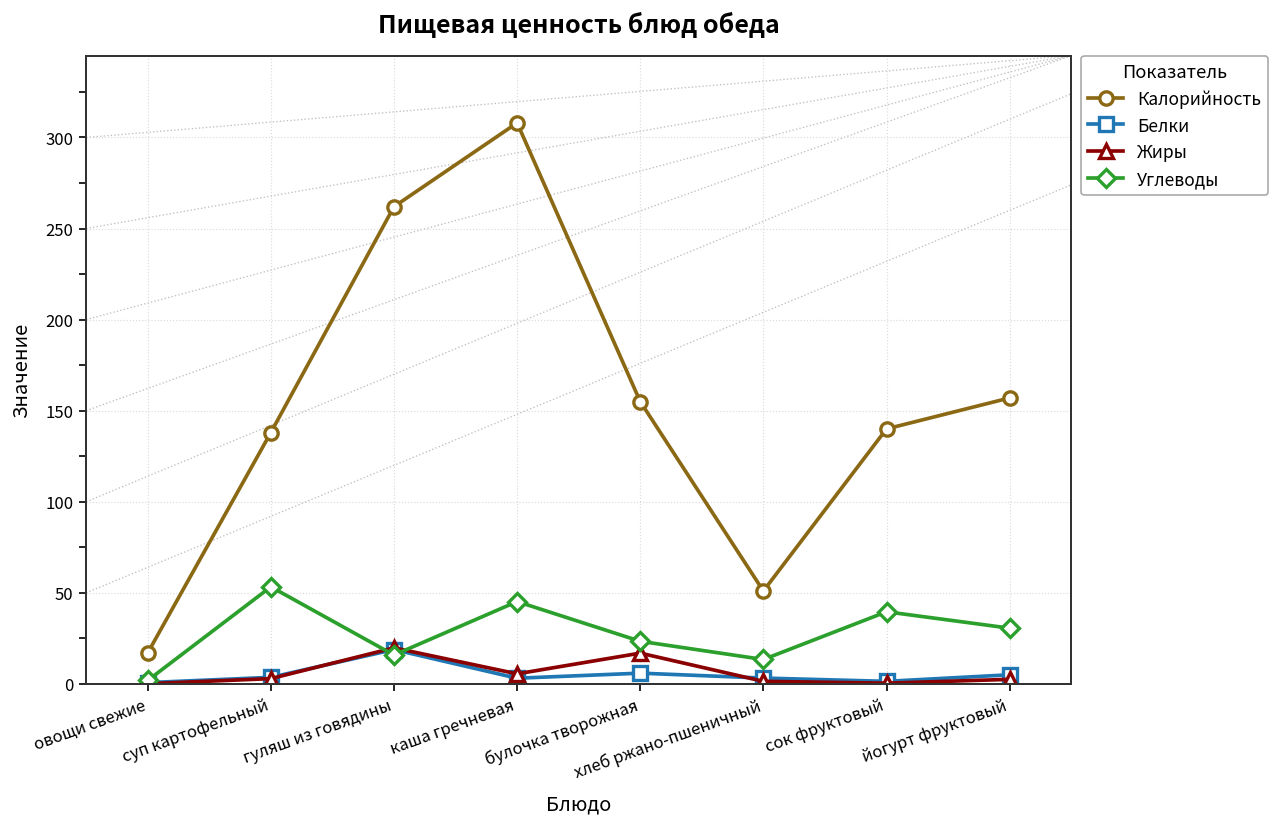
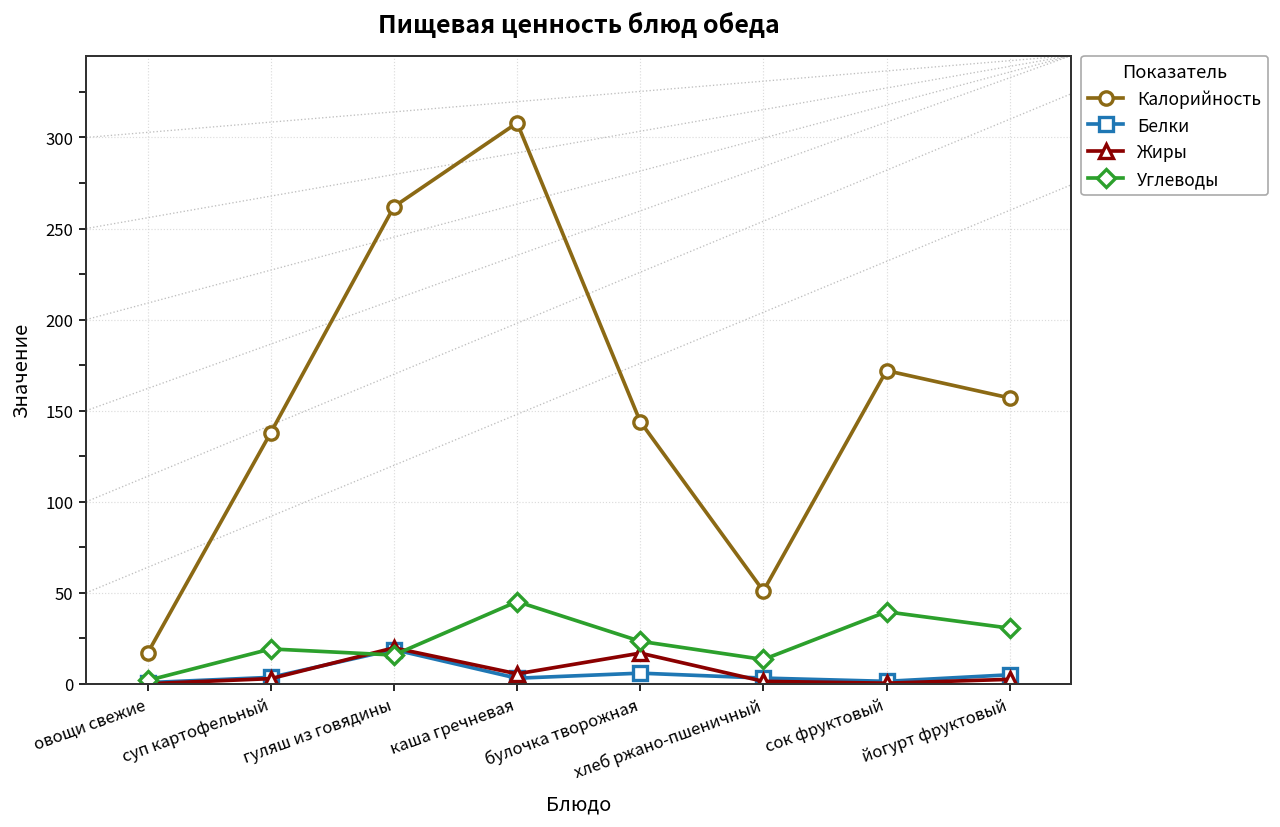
Углеводы, суп картофельный: 53 -> 19
Калорийность, булочка творожная: 155 -> 144
Калорийность, сок фруктовый: 140 -> 172
